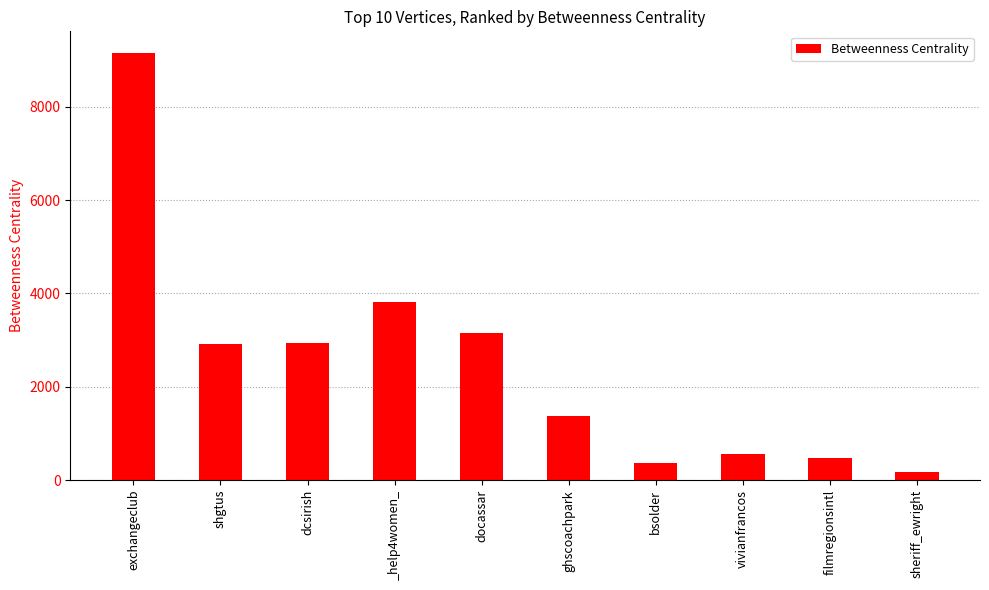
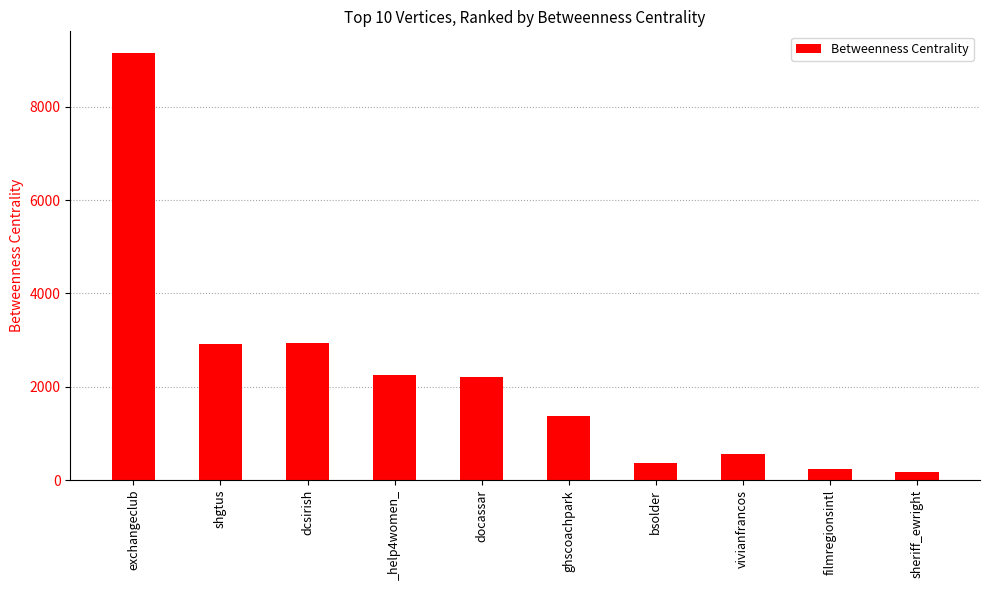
_help4women_: 3800 -> 2300
docassar: 3200 -> 2200
filmregionsintl: 500 -> 200
